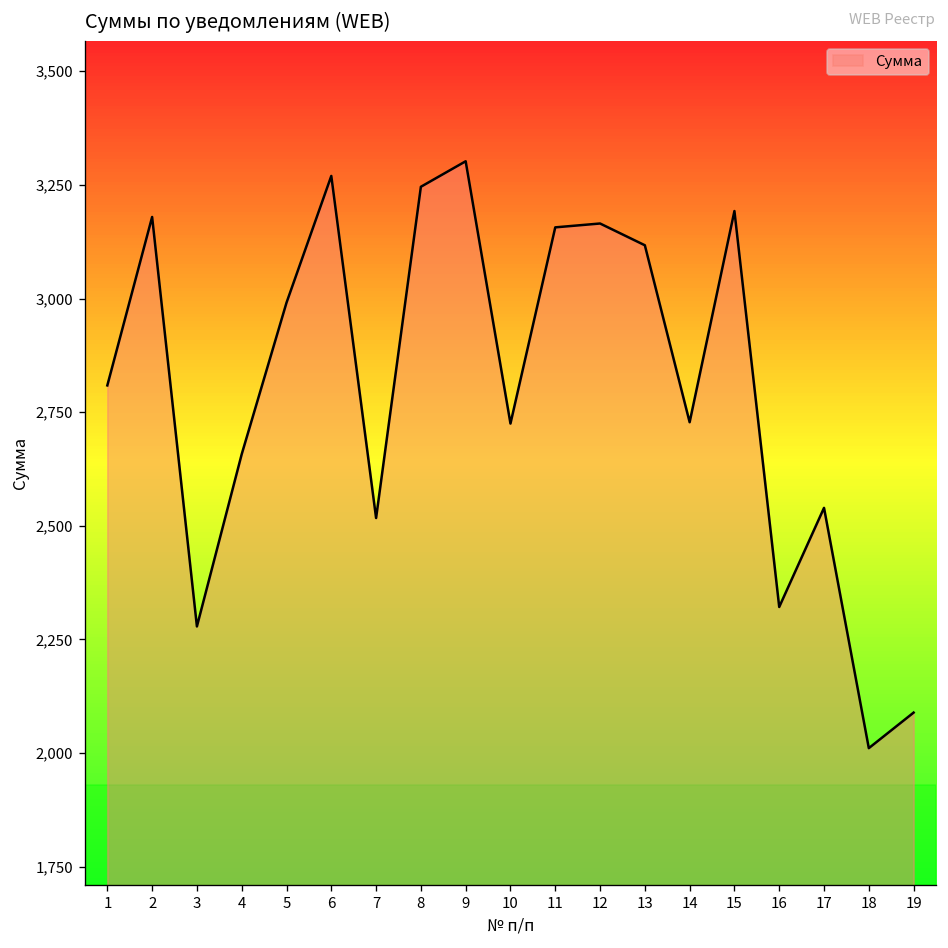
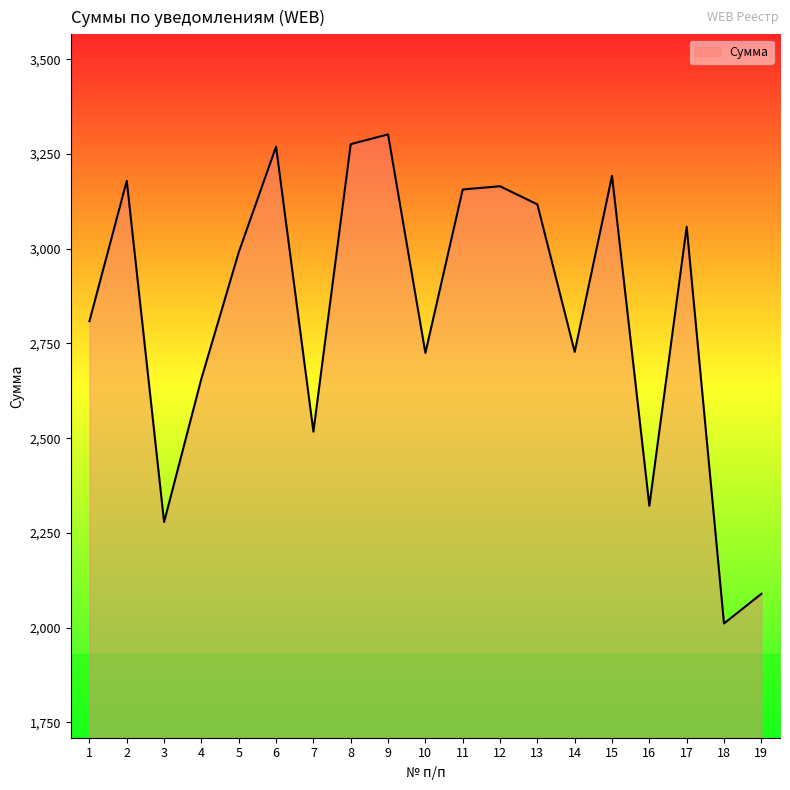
8: 3,250 -> 3,280
17: 2,540 -> 3,060
